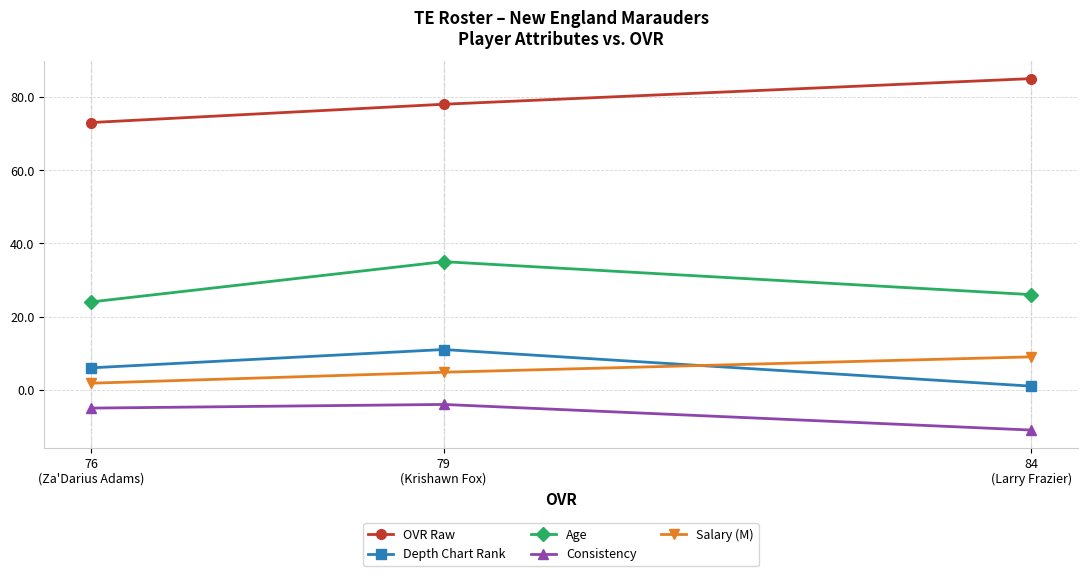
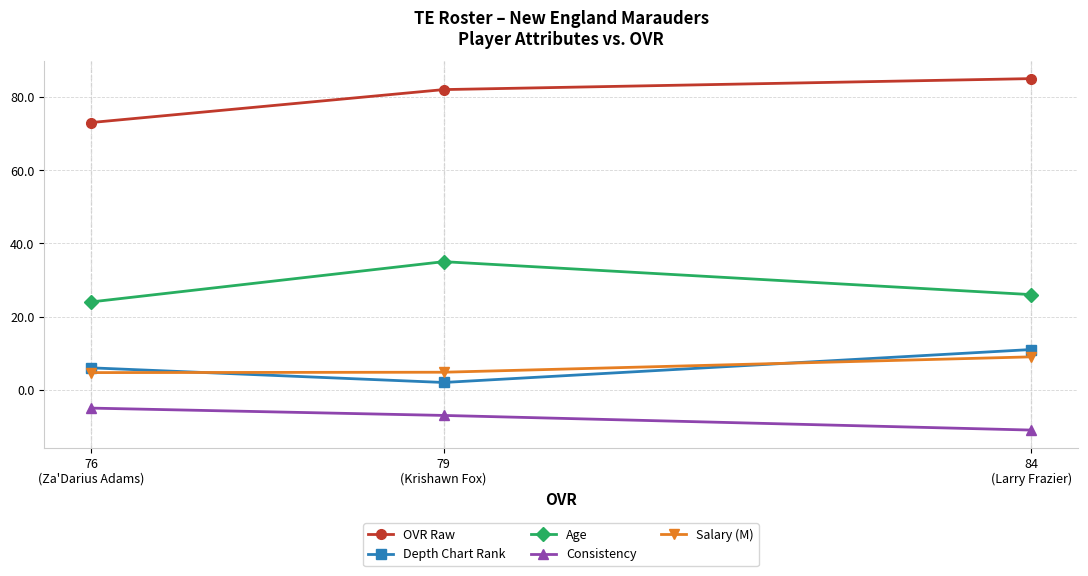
Salary (M), 76 (Za'Darius Adams): 2 -> 5
OVR Raw, 79 (Krishawn Fox): 78 -> 82
Depth Chart Rank, 79 (Krishawn Fox): 11 -> 2
Consistency, 79 (Krishawn Fox): -4 -> -7
Depth Chart Rank, 84 (Larry Frazier): 1 -> 11
